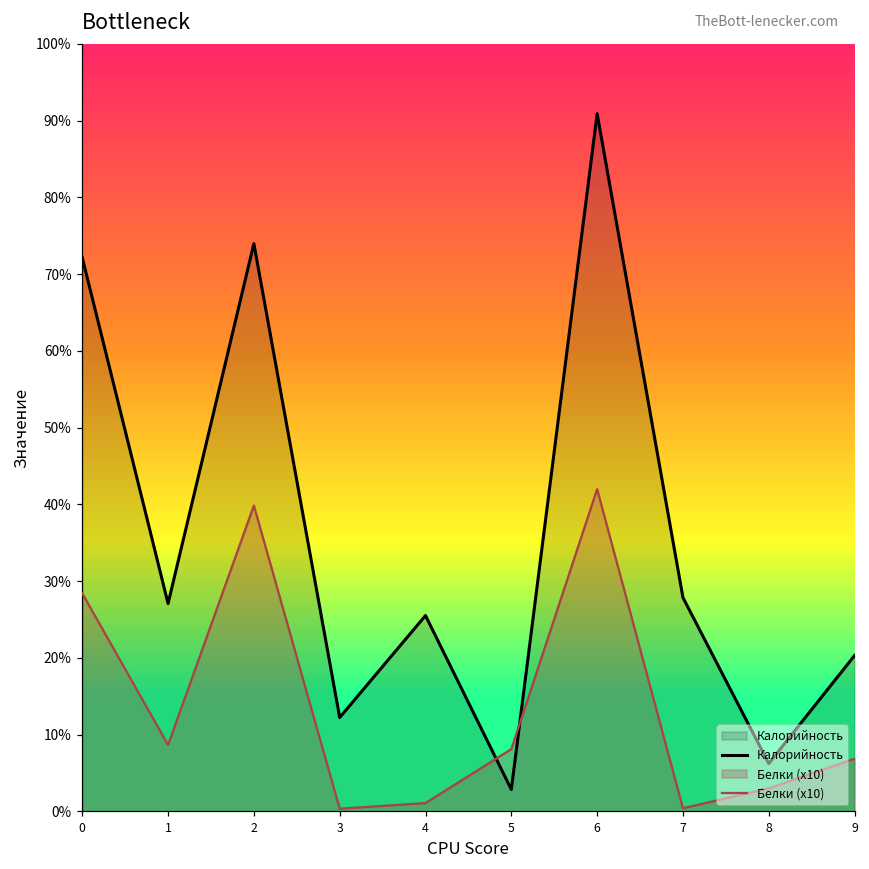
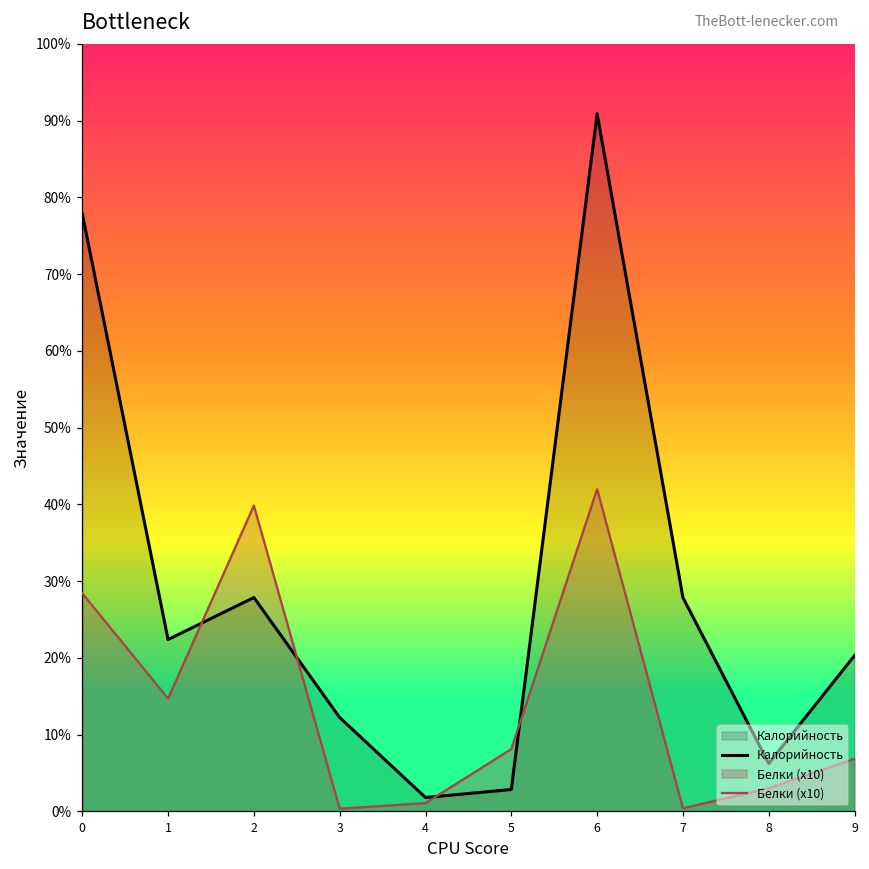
Калорийность, 0: 72% -> 78%
Калорийность, 1: 27% -> 22%
Белки (x10), 1: 9% -> 15%
Калорийность, 2: 74% -> 28%
Калорийность, 4: 26% -> 2%
